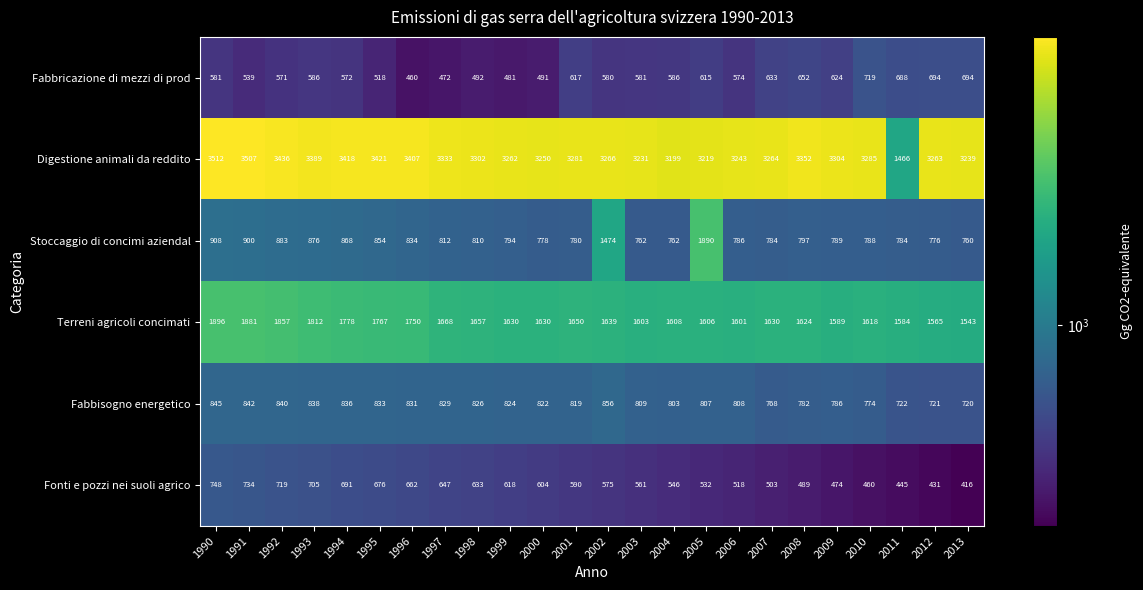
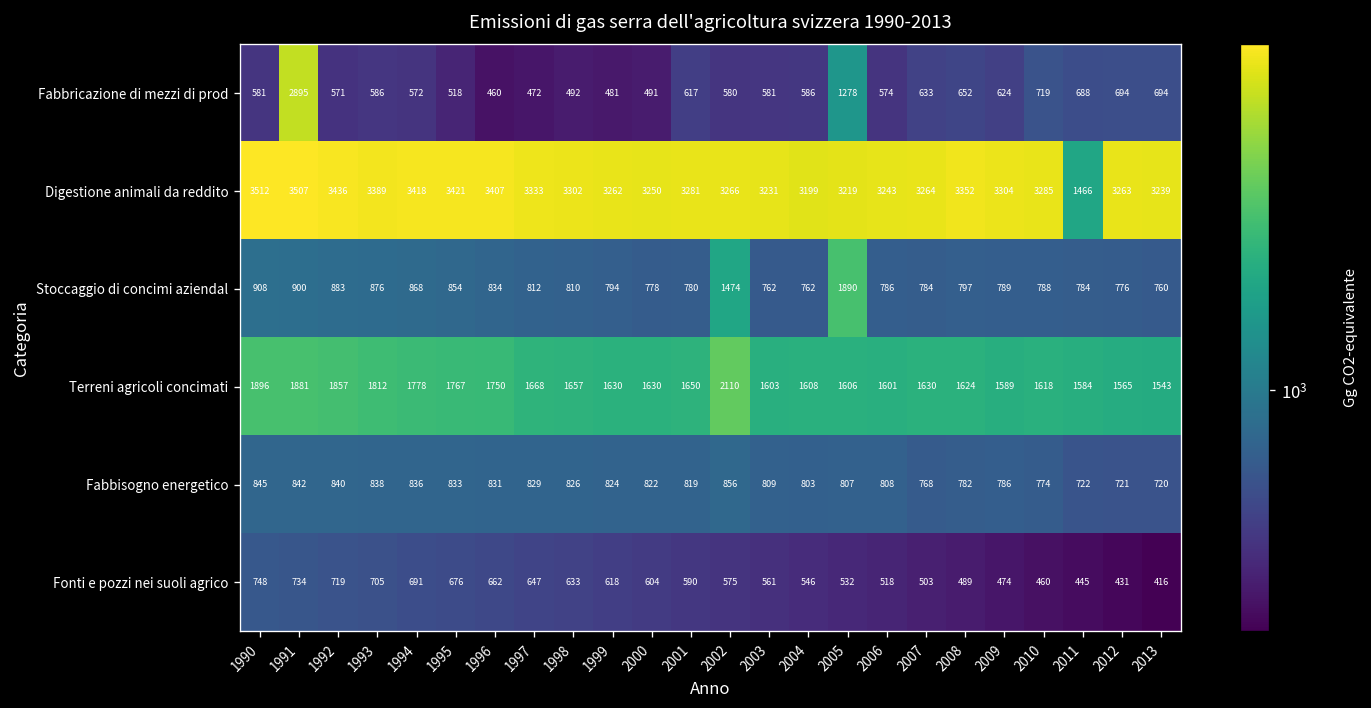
Fabbricazione di mezzi di prod, 1991: 539 -> 2895
Fabbricazione di mezzi di prod, 2005: 615 -> 1278
Terreni agricoli concimati, 2002: 1639 -> 2110
